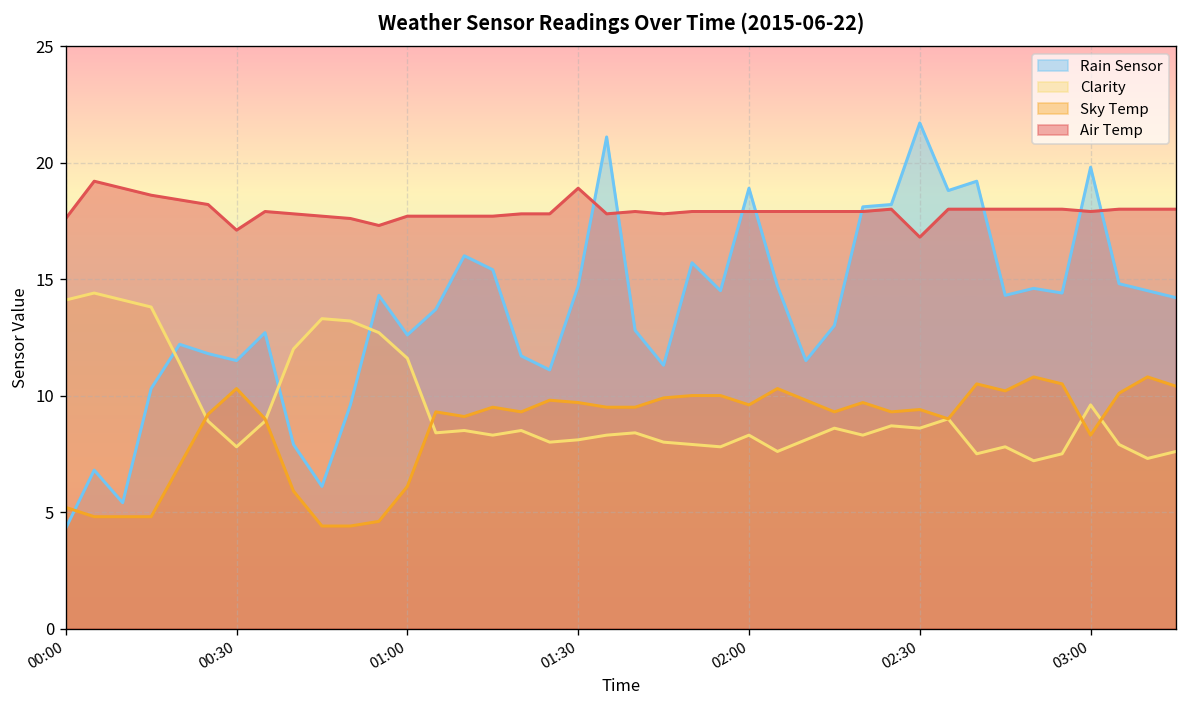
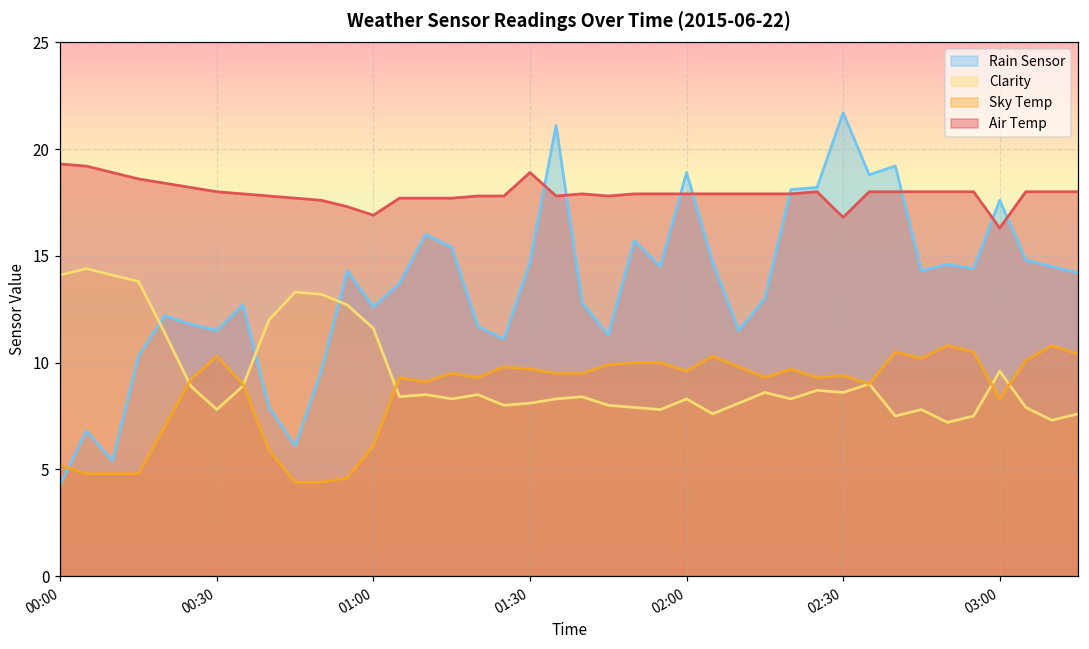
Air Temp, 00:00: 17.6 -> 19.3
Air Temp, 00:30: 17.1 -> 18.0
Air Temp, 01:00: 17.7 -> 16.9
Rain Sensor, 03:00: 19.8 -> 17.6
Air Temp, 03:00: 17.9 -> 16.3
